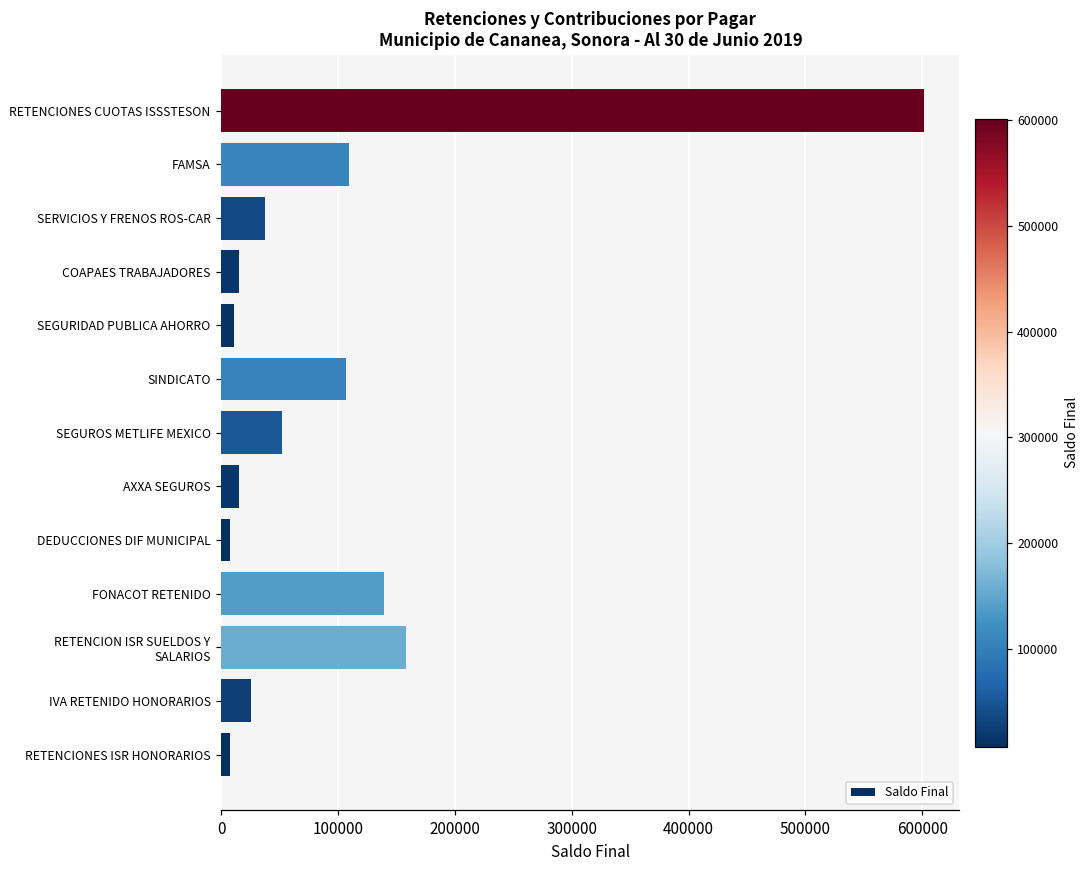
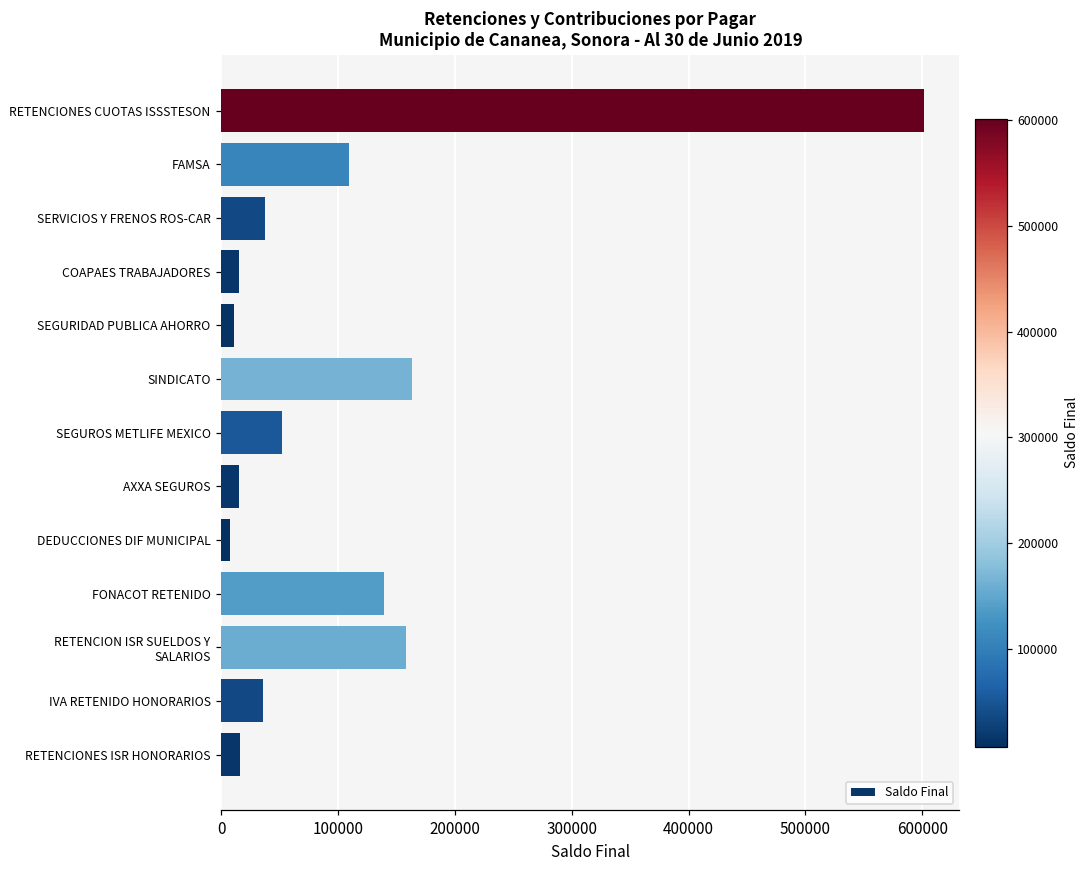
SINDICATO: 107000 -> 164000
IVA RETENIDO HONORARIOS: 26000 -> 36000
RETENCIONES ISR HONORARIOS: 8000 -> 16000
